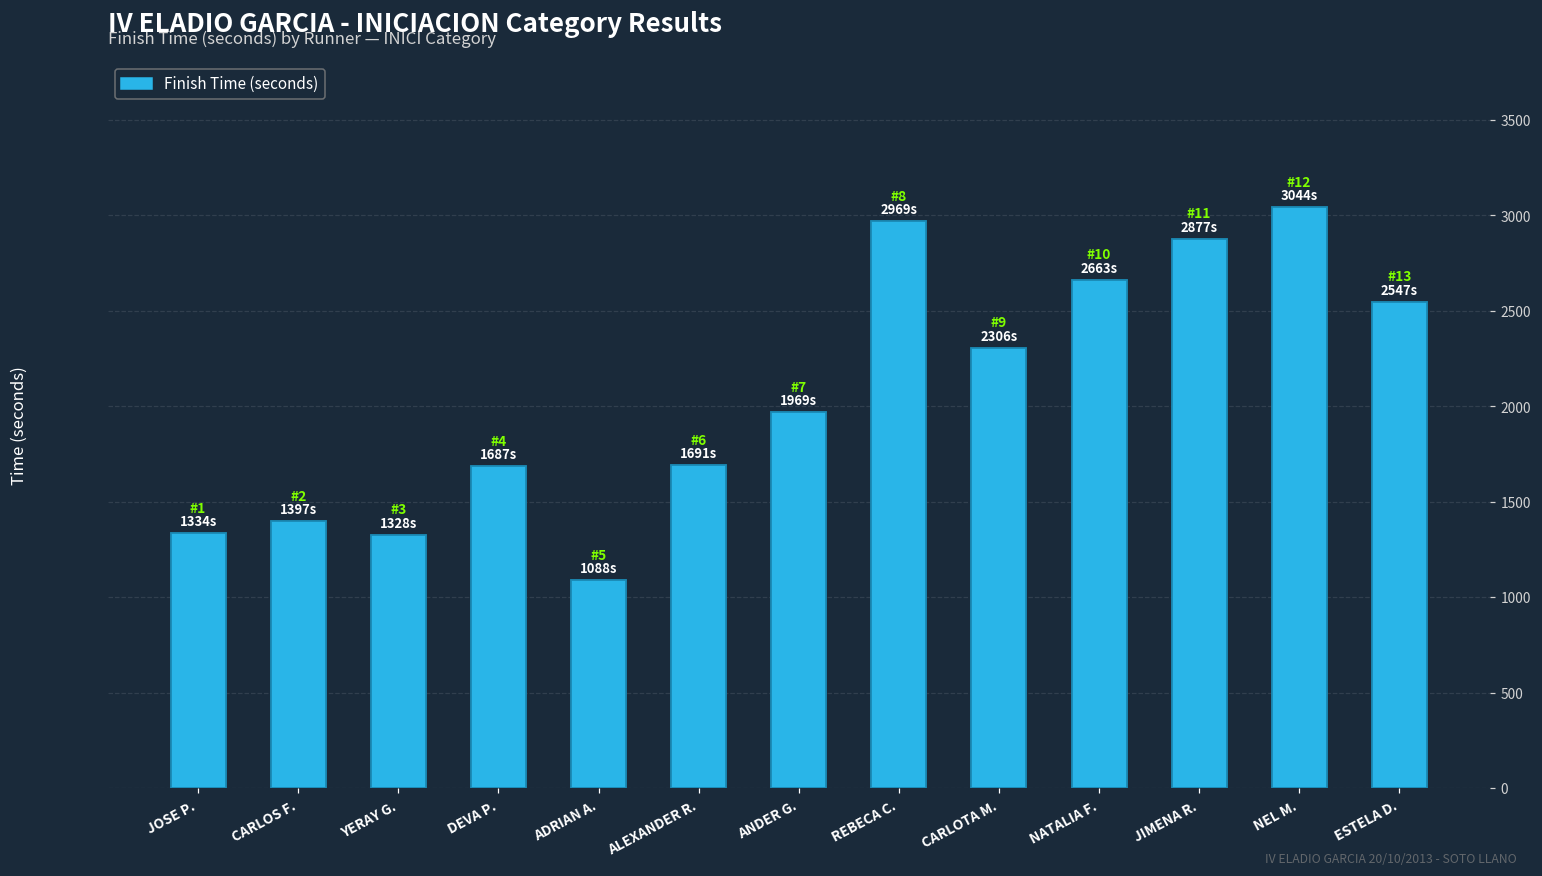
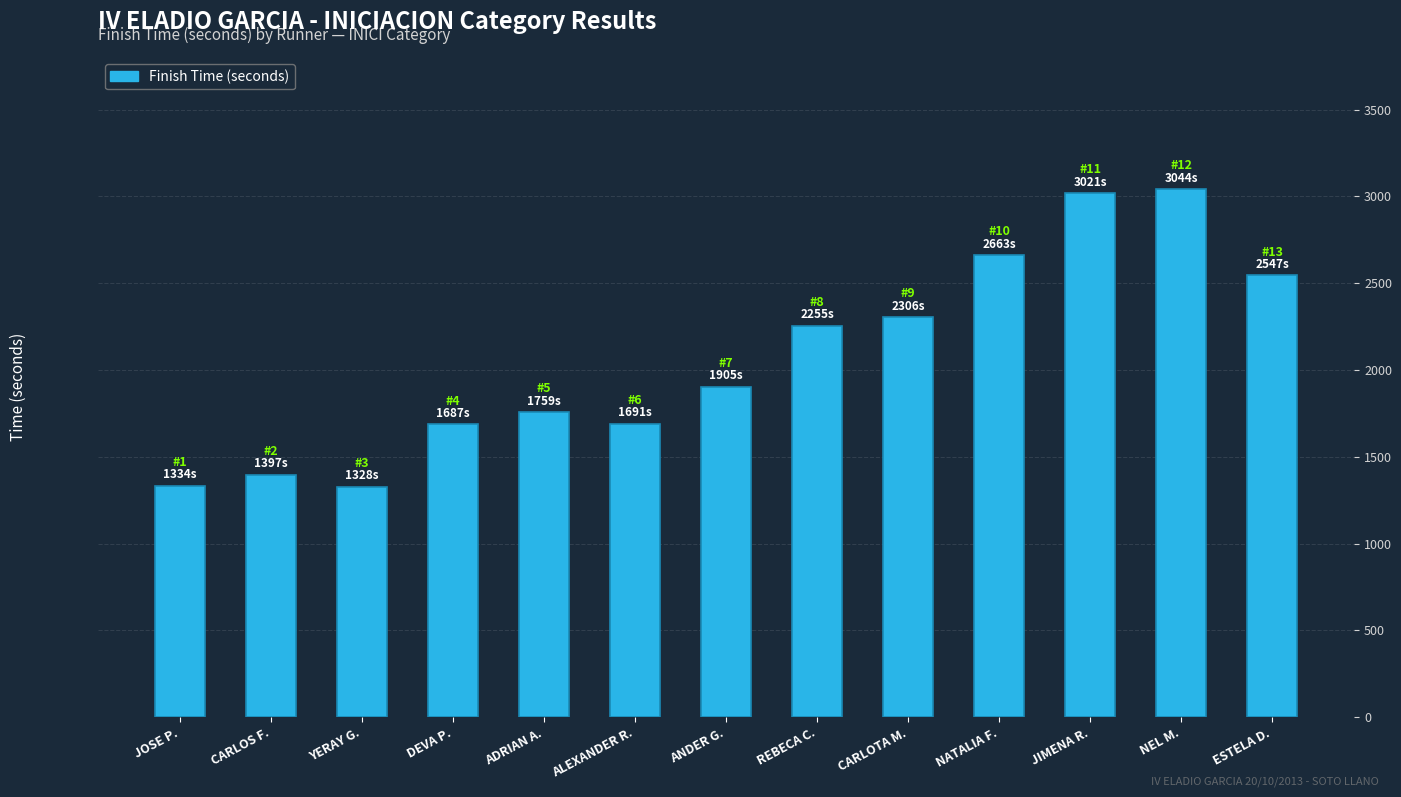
ADRIAN A.: 1088s -> 1759s
ANDER G.: 1969s -> 1905s
REBECA C.: 2969s -> 2255s
JIMENA R.: 2877s -> 3021s
